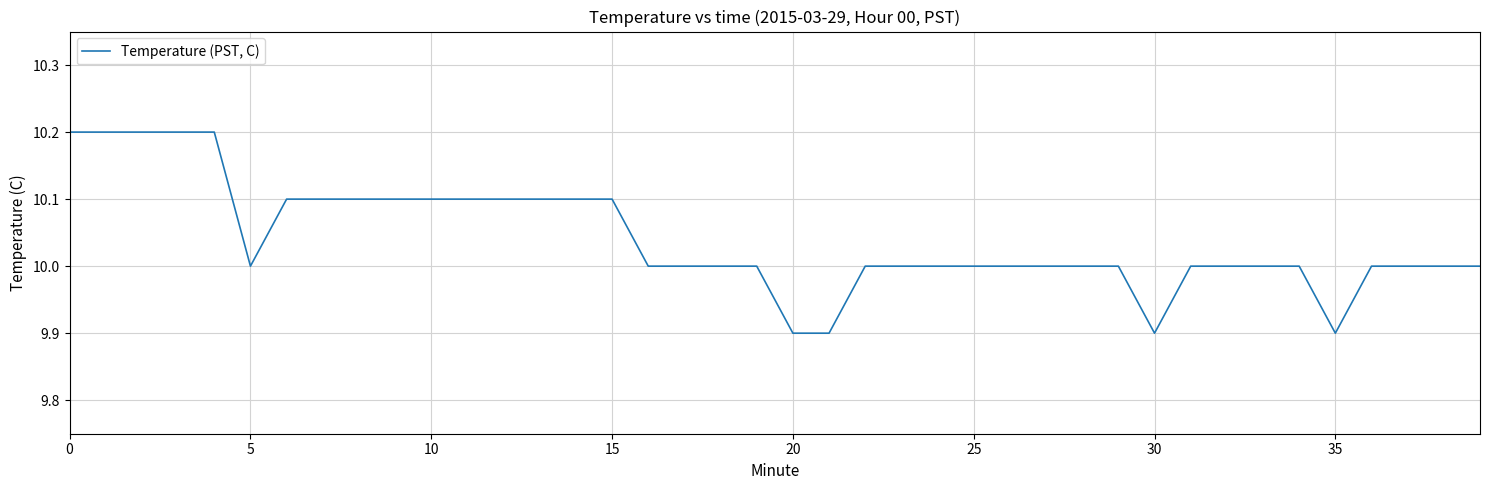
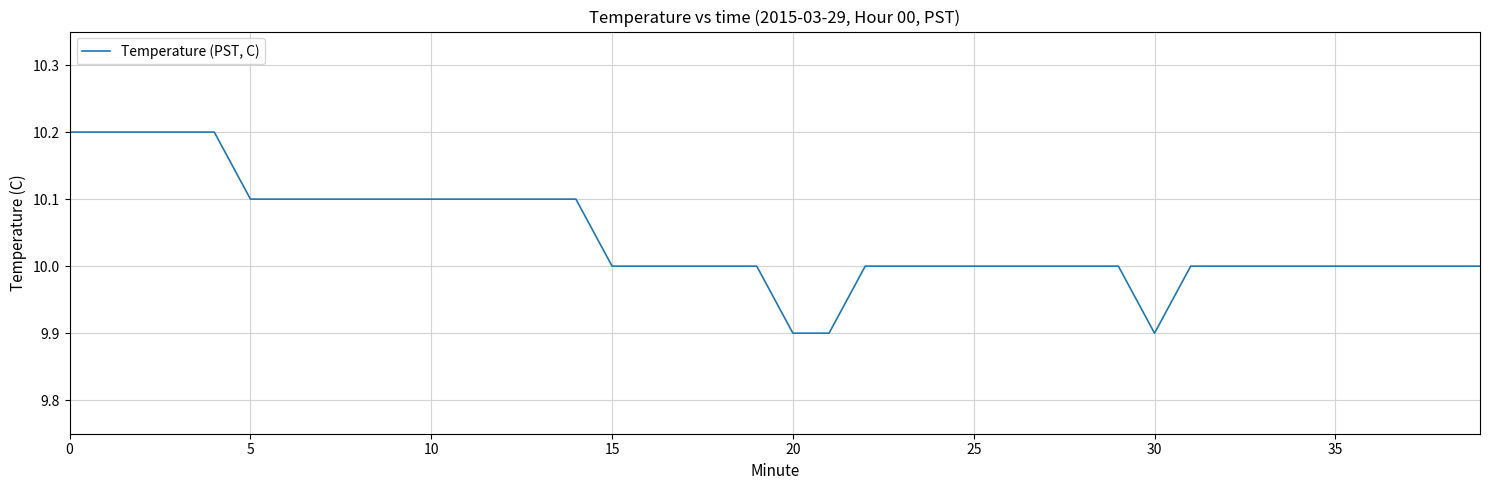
5: 10.0 -> 10.1
15: 10.1 -> 10.0
35: 9.9 -> 10.0
